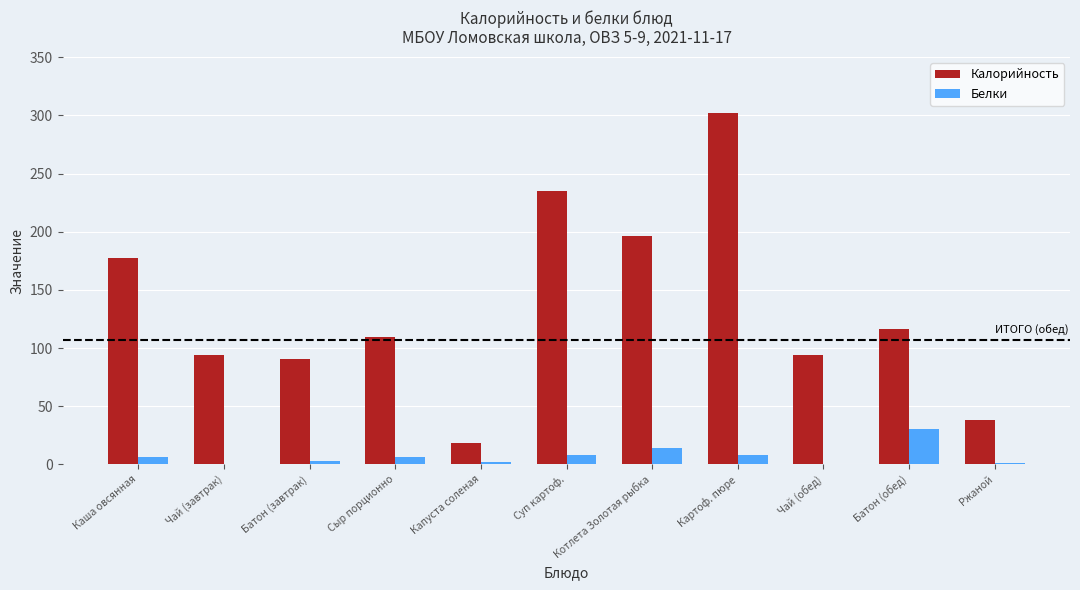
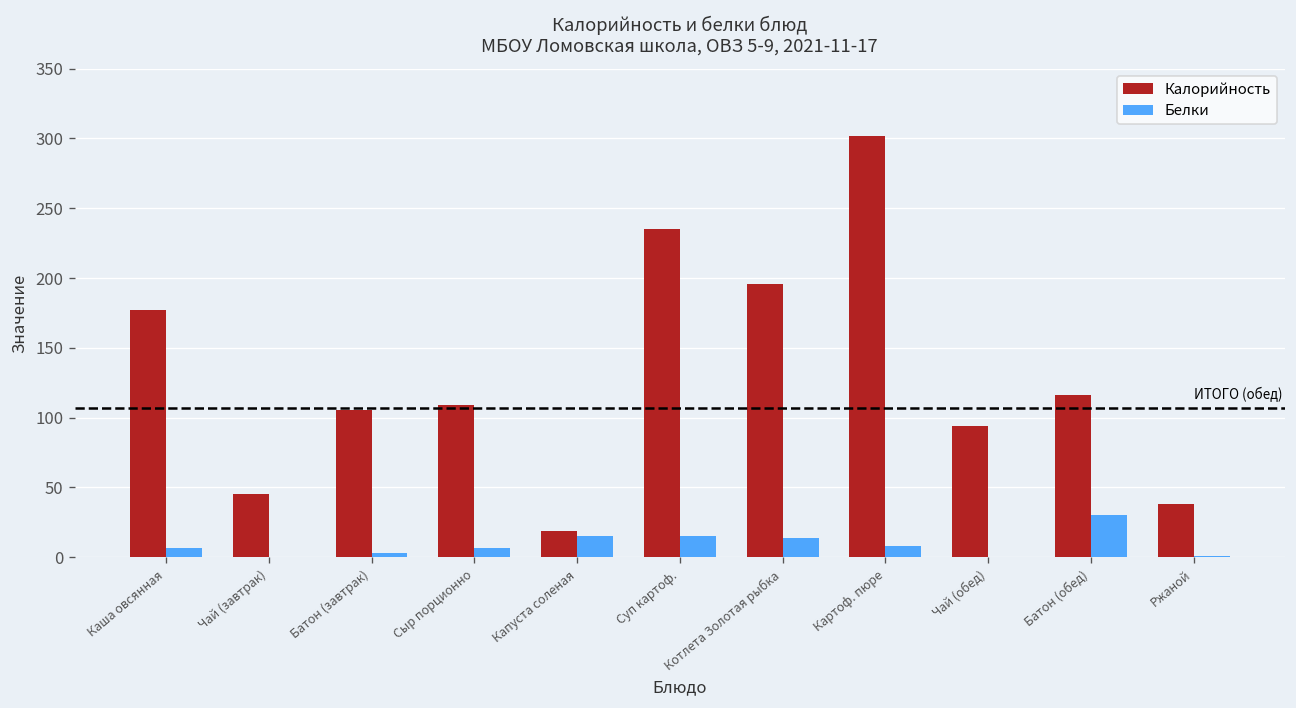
Калорийность, Чай (завтрак): 94 -> 46
Калорийность, Батон (завтрак): 90 -> 105
Белки, Капуста соленая: 2 -> 15
Белки, Суп картоф.: 8 -> 15
